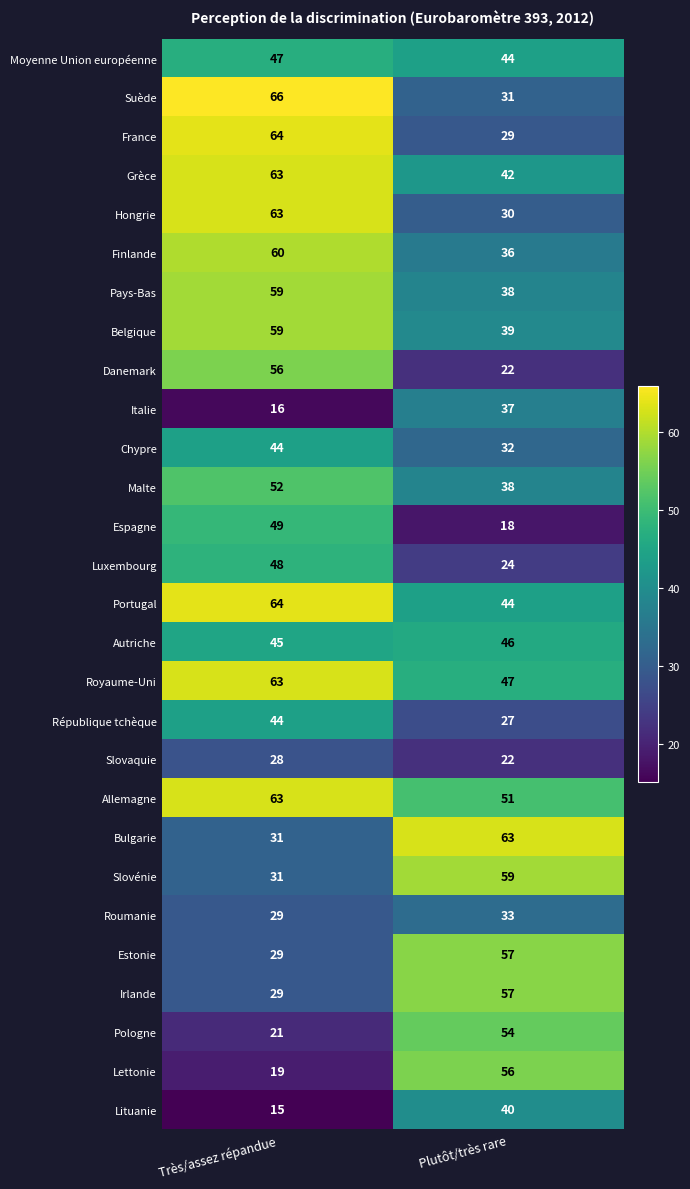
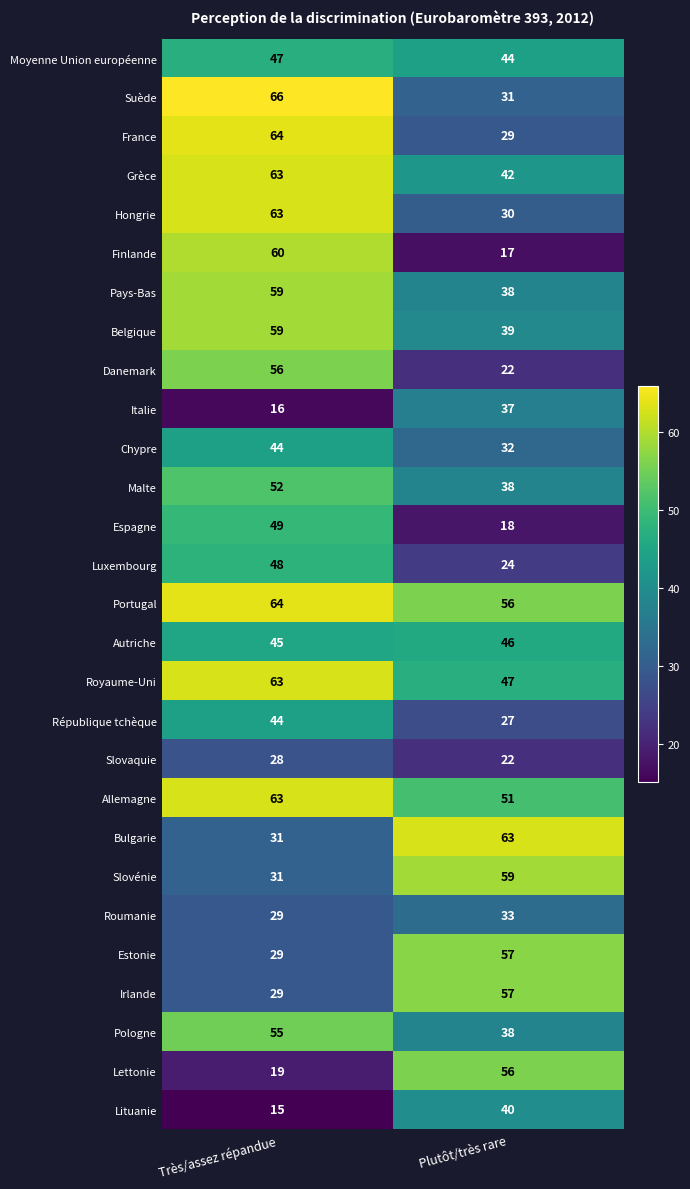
Finlande, Plutôt/très rare: 36 -> 17
Portugal, Plutôt/très rare: 44 -> 56
Pologne, Très/assez répandue: 21 -> 55
Pologne, Plutôt/très rare: 54 -> 38
